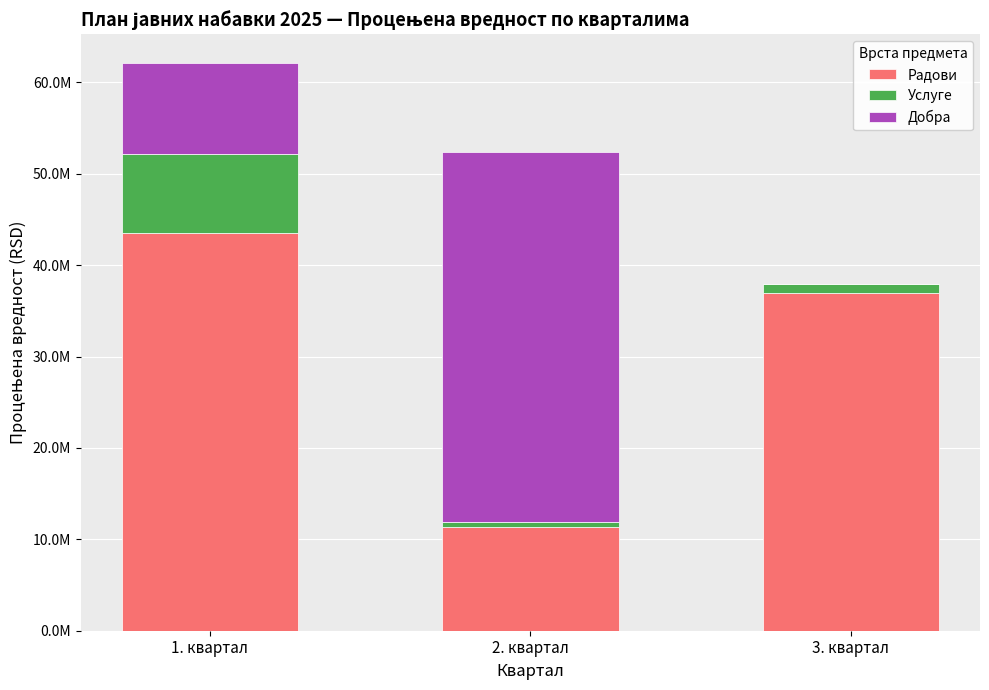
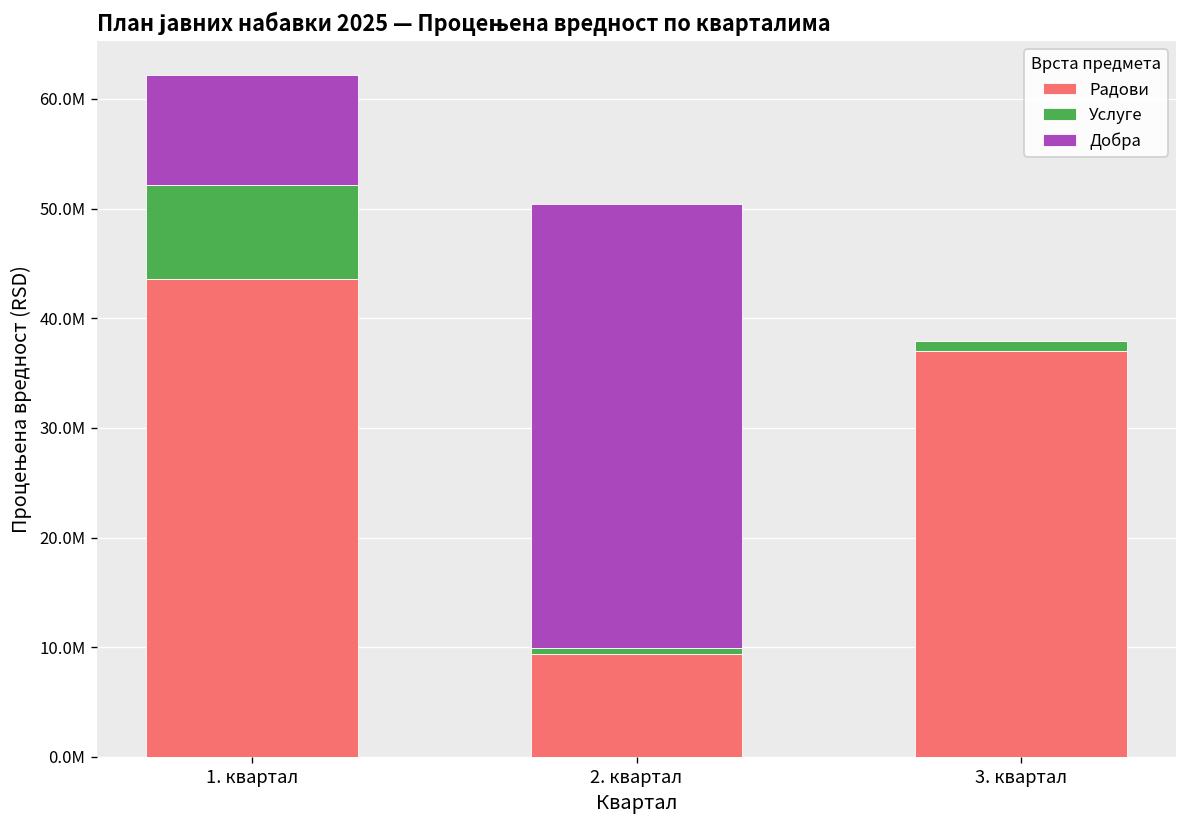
Радови, 2. квартал: 11000000 -> 9000000
